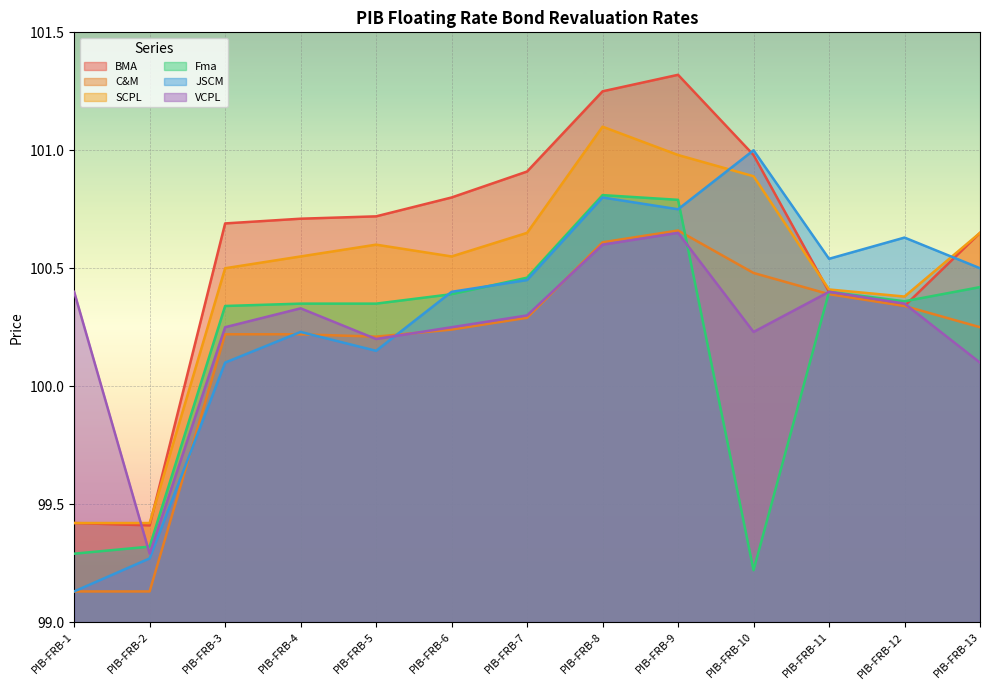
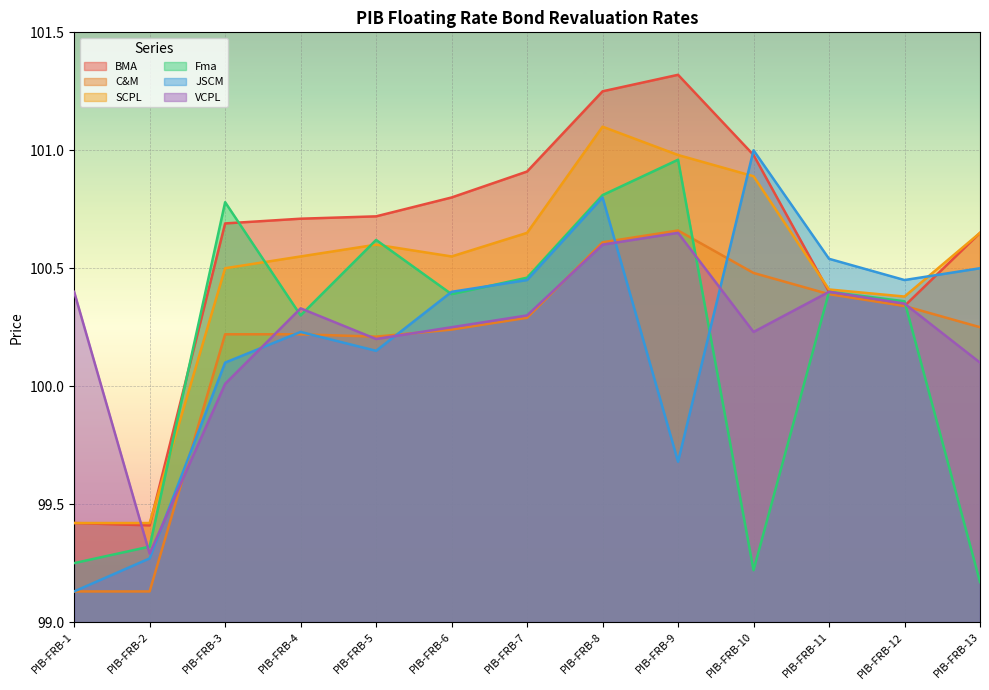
Fma, PIB-FRB-1: 99.29 -> 99.25
Fma, PIB-FRB-3: 100.34 -> 100.78
VCPL, PIB-FRB-3: 100.25 -> 100.01
Fma, PIB-FRB-4: 100.35 -> 100.30
Fma, PIB-FRB-5: 100.35 -> 100.62
Fma, PIB-FRB-9: 100.79 -> 100.96
JSCM, PIB-FRB-9: 100.75 -> 99.68
JSCM, PIB-FRB-12: 100.63 -> 100.45
Fma, PIB-FRB-13: 100.42 -> 99.17
